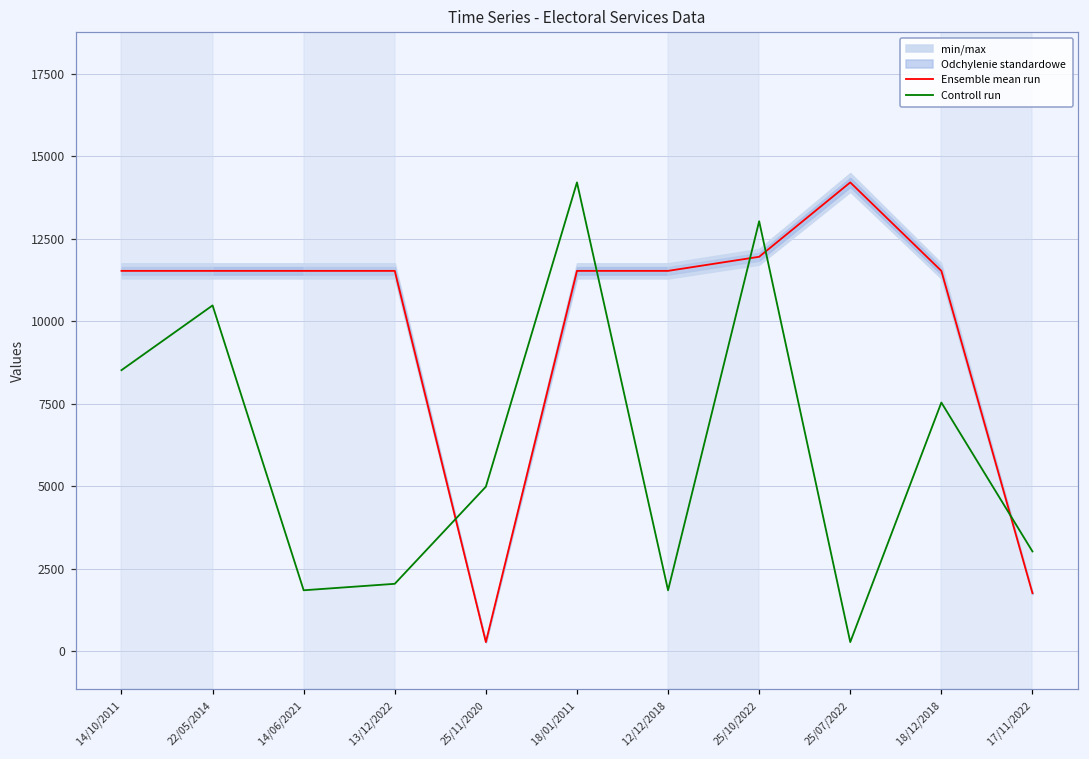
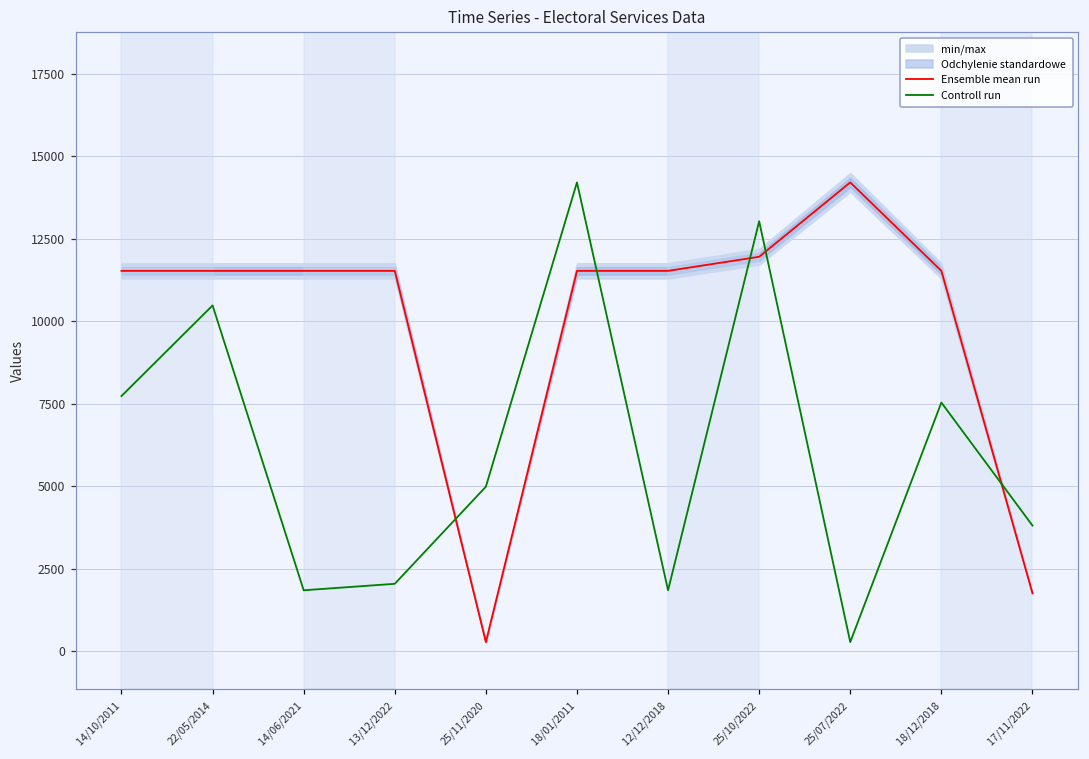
Controll run, 14/10/2011: 8500 -> 7700
Controll run, 17/11/2022: 3000 -> 3800
